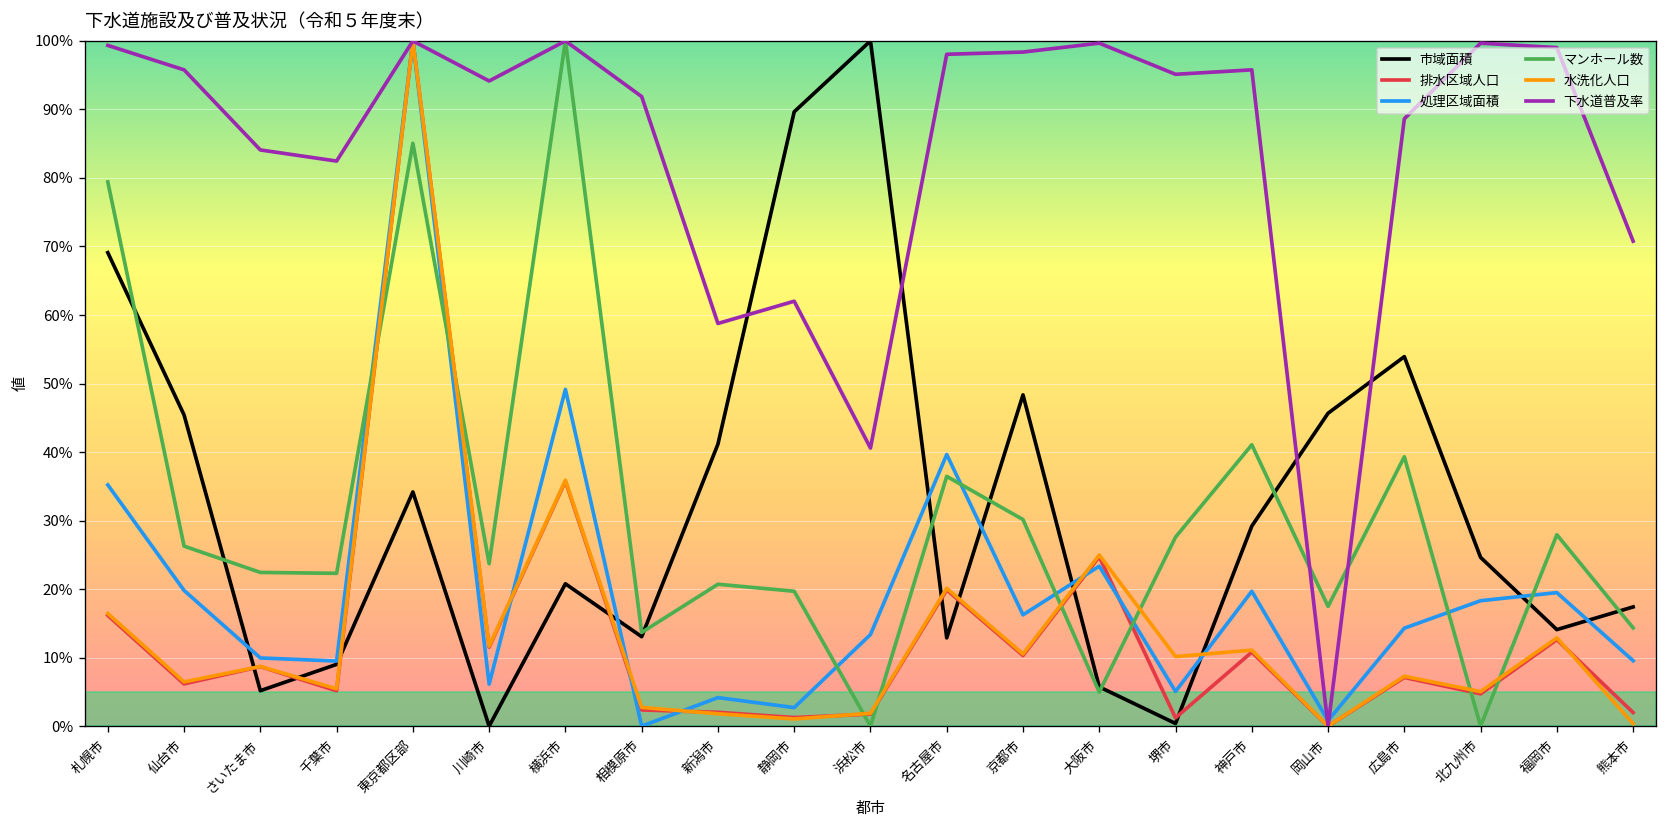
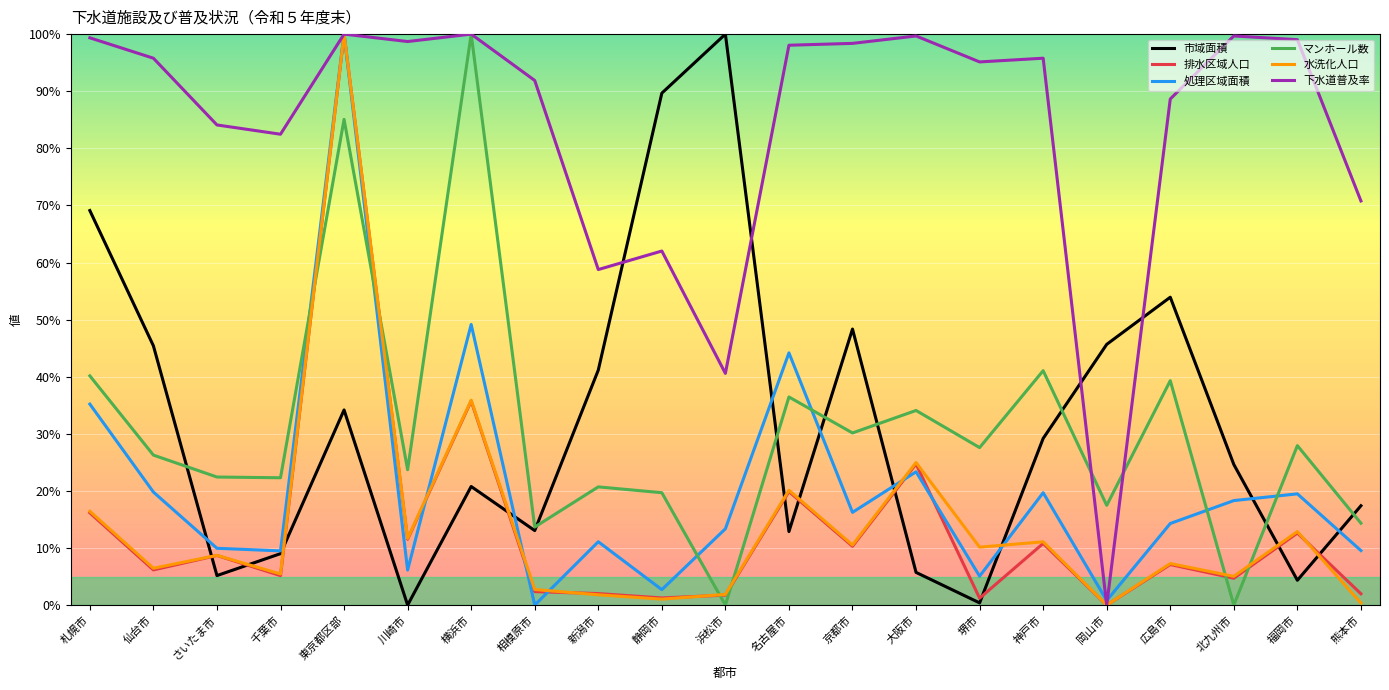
マンホール数, 札幌市: 79% -> 40%
下水道普及率, 川崎市: 94% -> 99%
処理区域面積, 新潟市: 4% -> 11%
処理区域面積, 名古屋市: 40% -> 44%
マンホール数, 大阪市: 5% -> 34%
市域面積, 福岡市: 14% -> 4%
